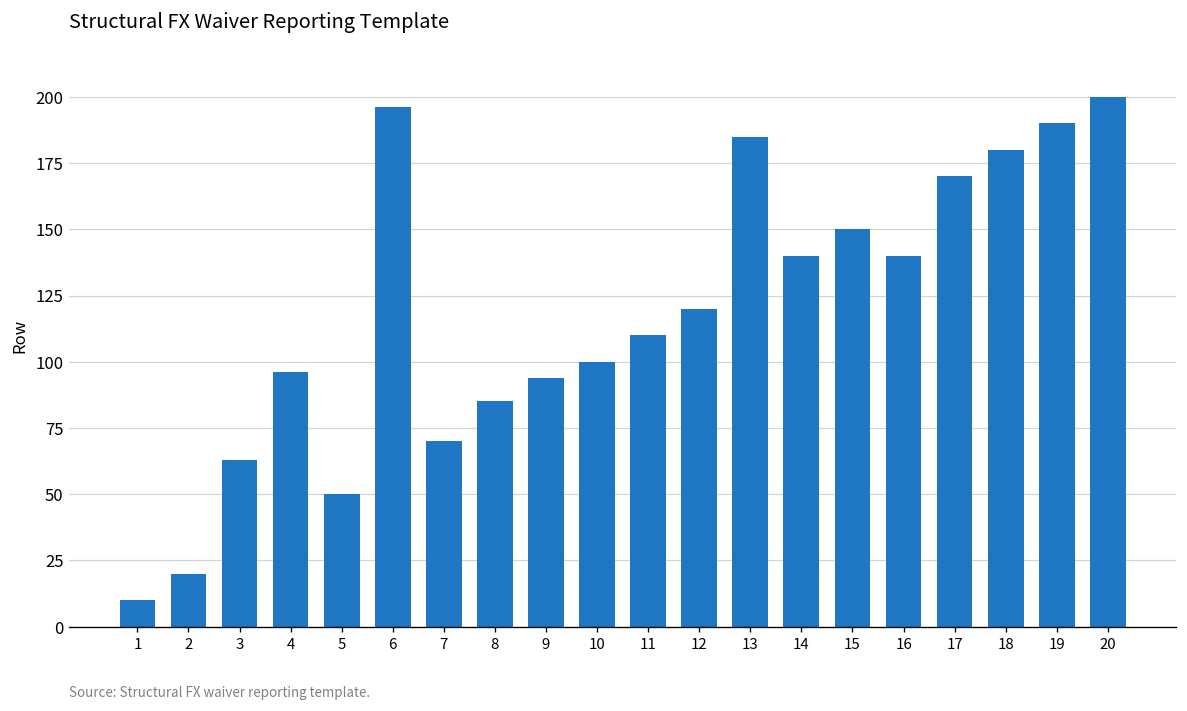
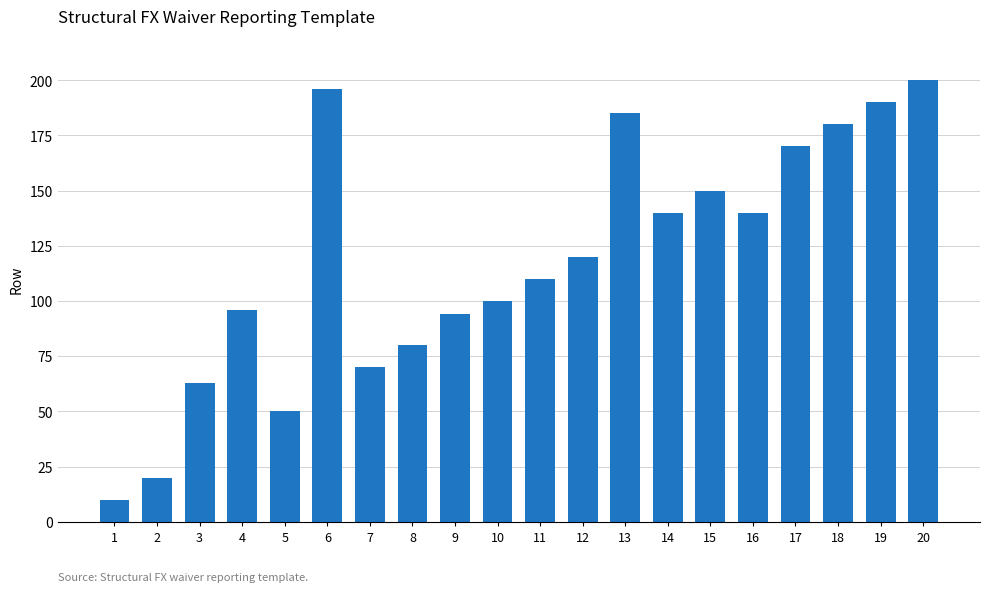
8: 85 -> 80
